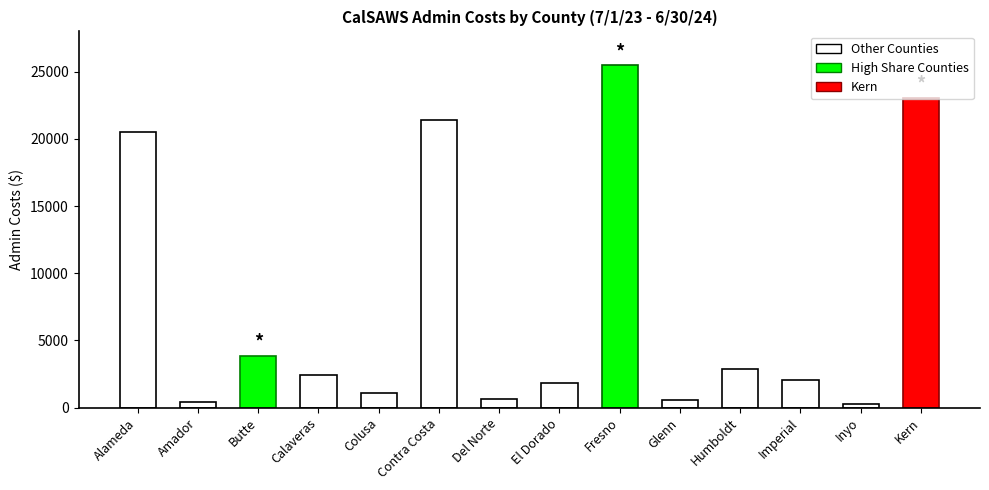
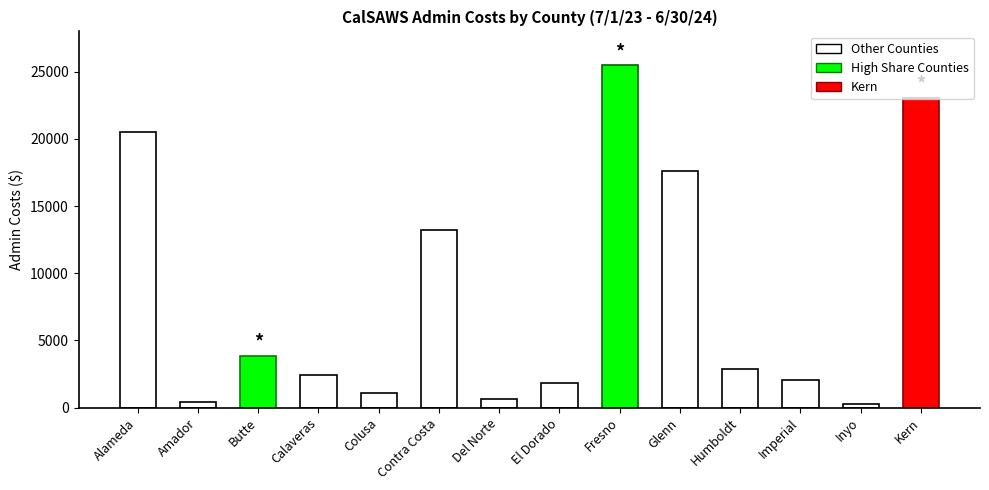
Contra Costa: 21400 -> 13200
Glenn: 600 -> 17600
